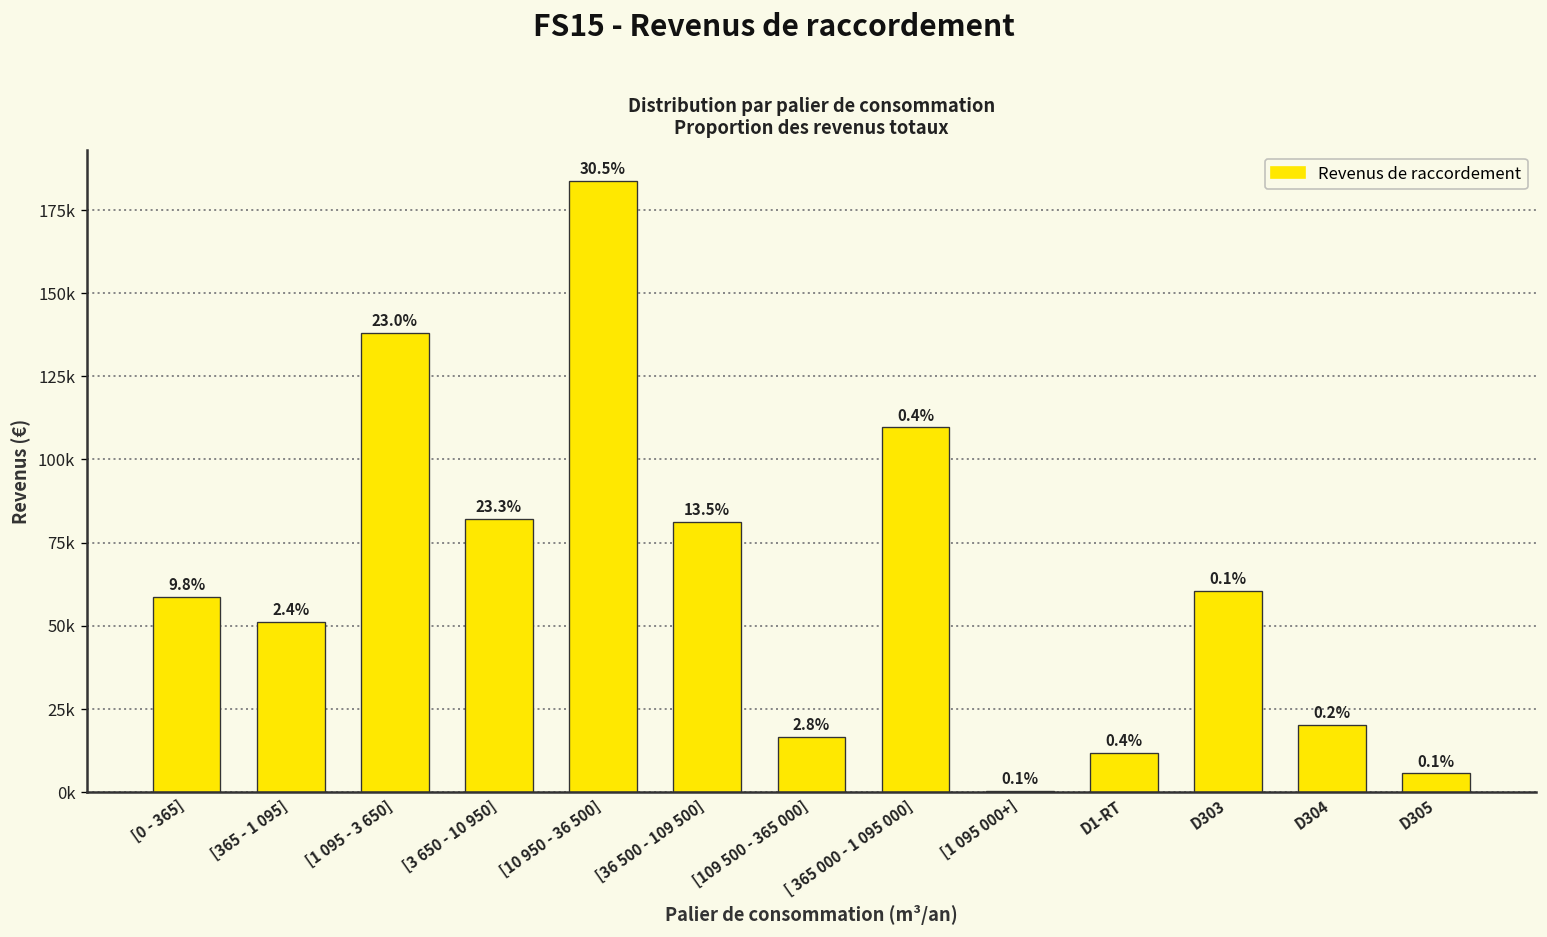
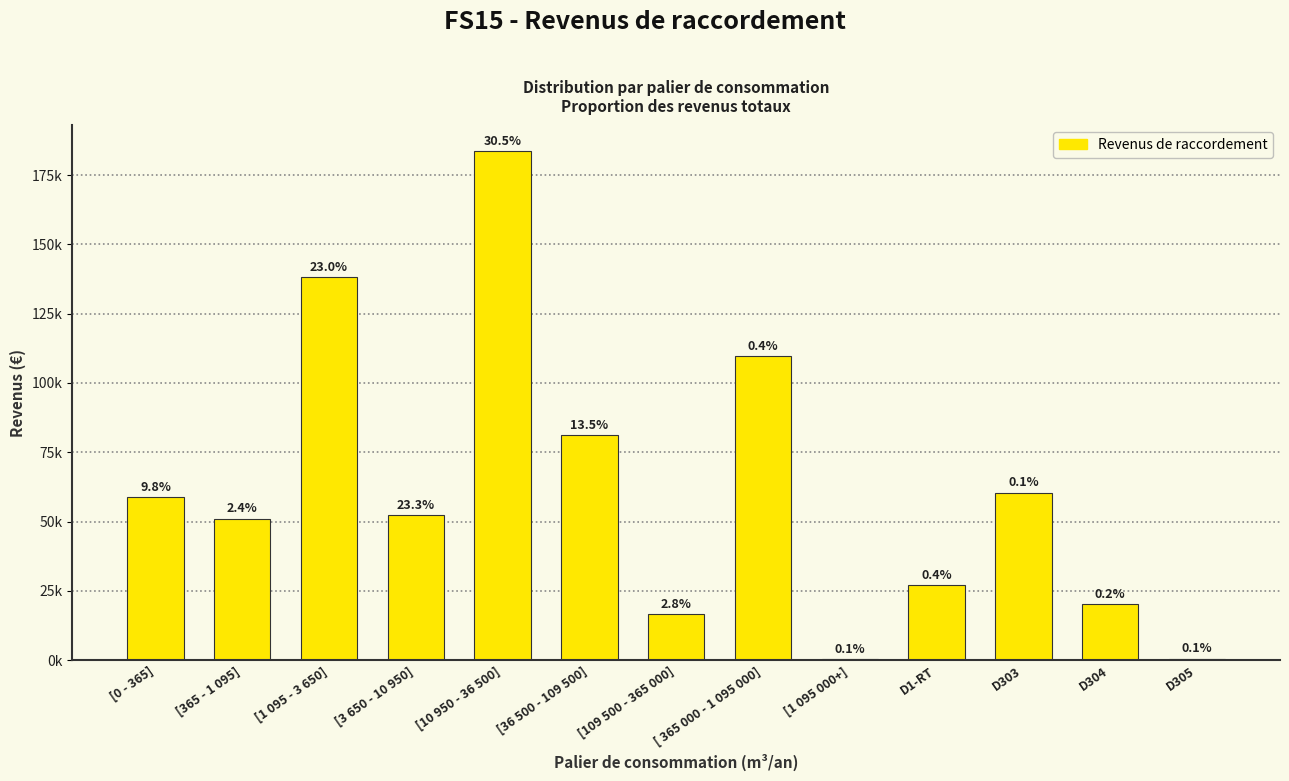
[3 650 - 10 950]: 82000 -> 52000
D1-RT: 12000 -> 27000
D305: 6000 -> 1000
